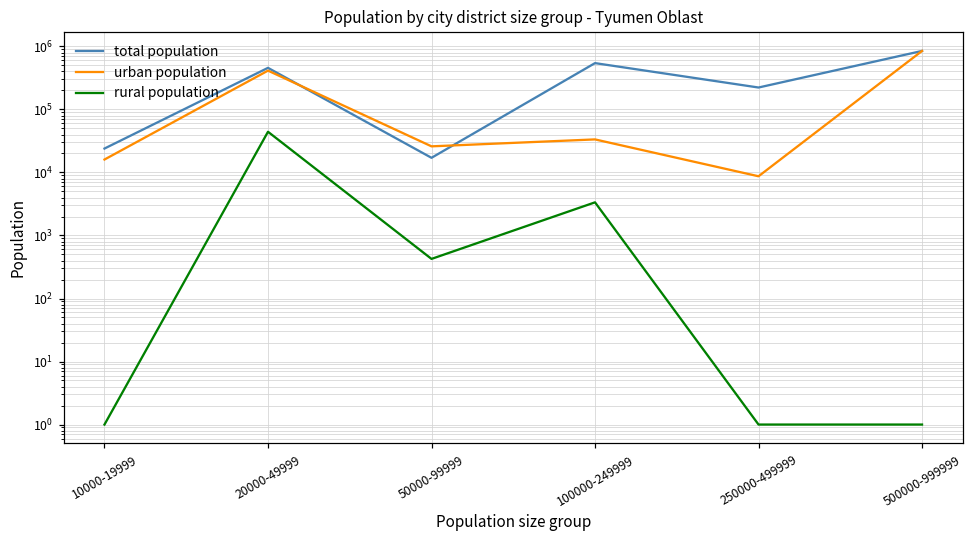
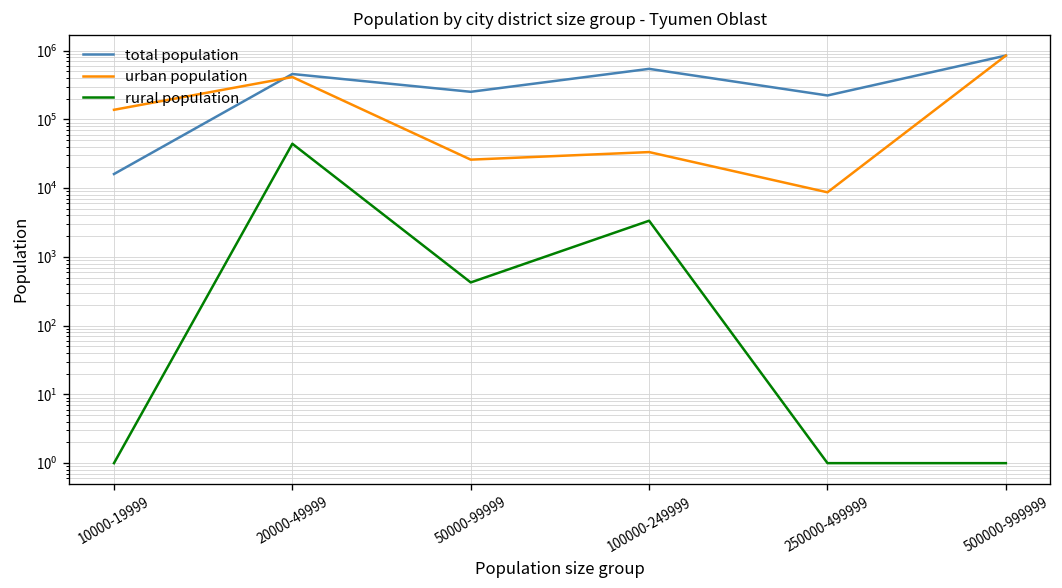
total population, 10000-19999: 24000 -> 16000
urban population, 10000-19999: 16000 -> 140000
total population, 50000-99999: 17000 -> 300000
